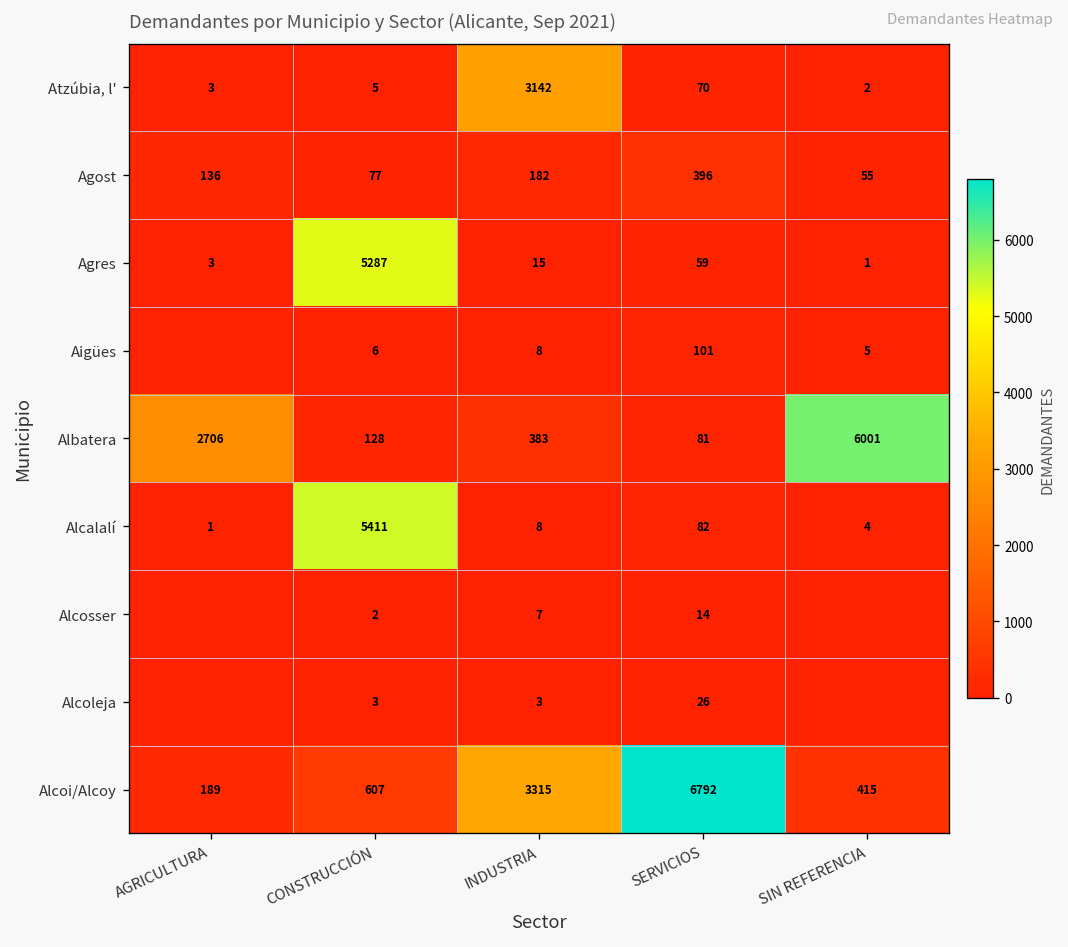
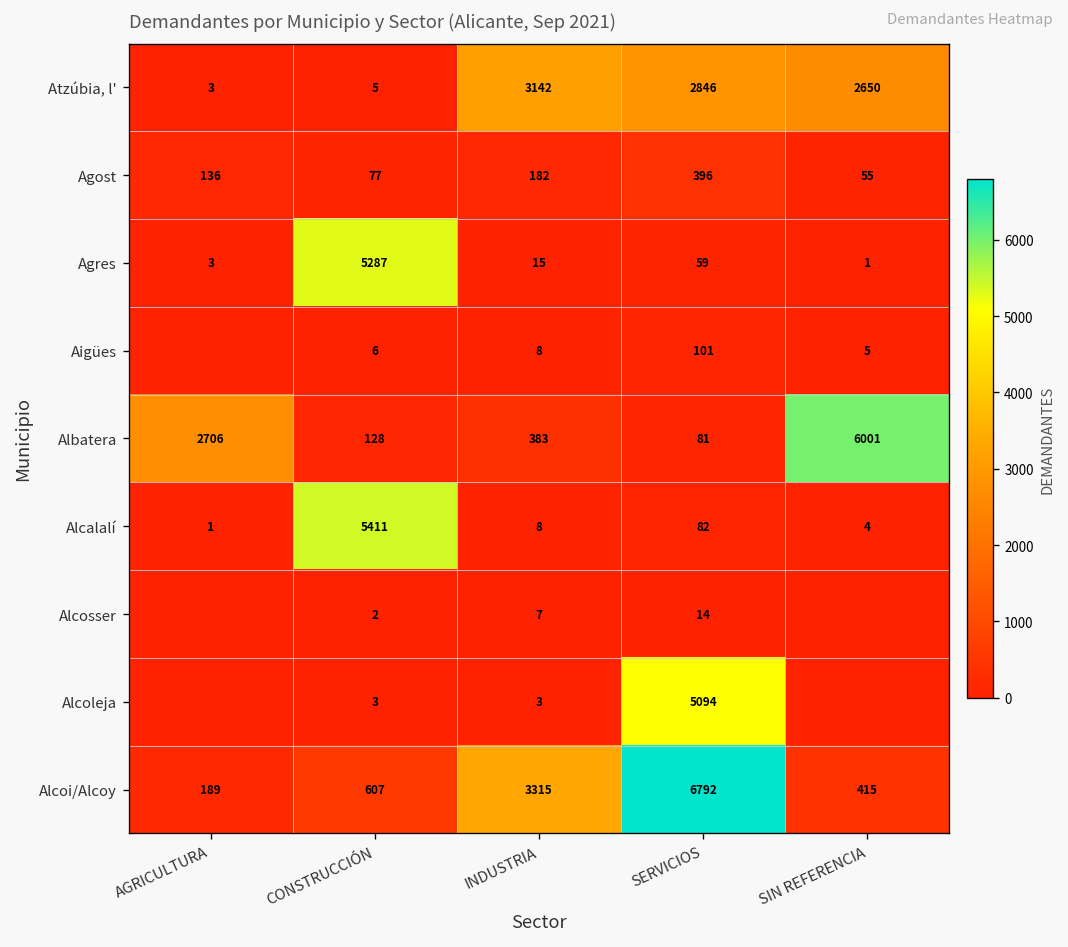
Atzúbia, l', SERVICIOS: 70 -> 2846
Atzúbia, l', SIN REFERENCIA: 2 -> 2650
Alcoleja, SERVICIOS: 26 -> 5094
